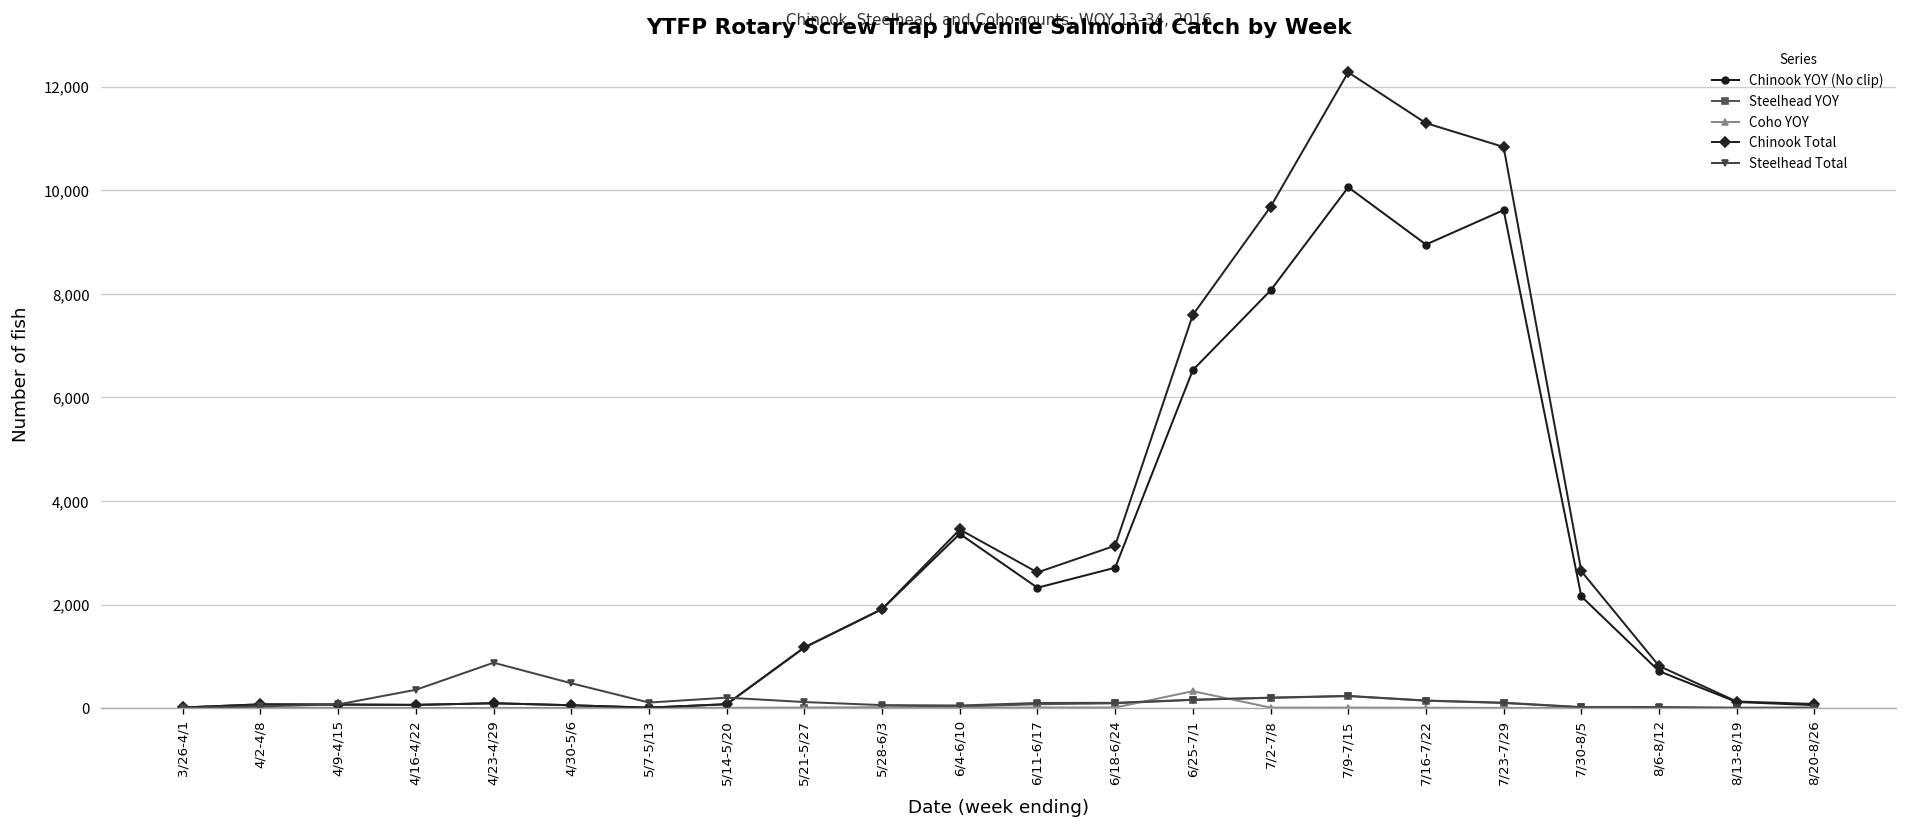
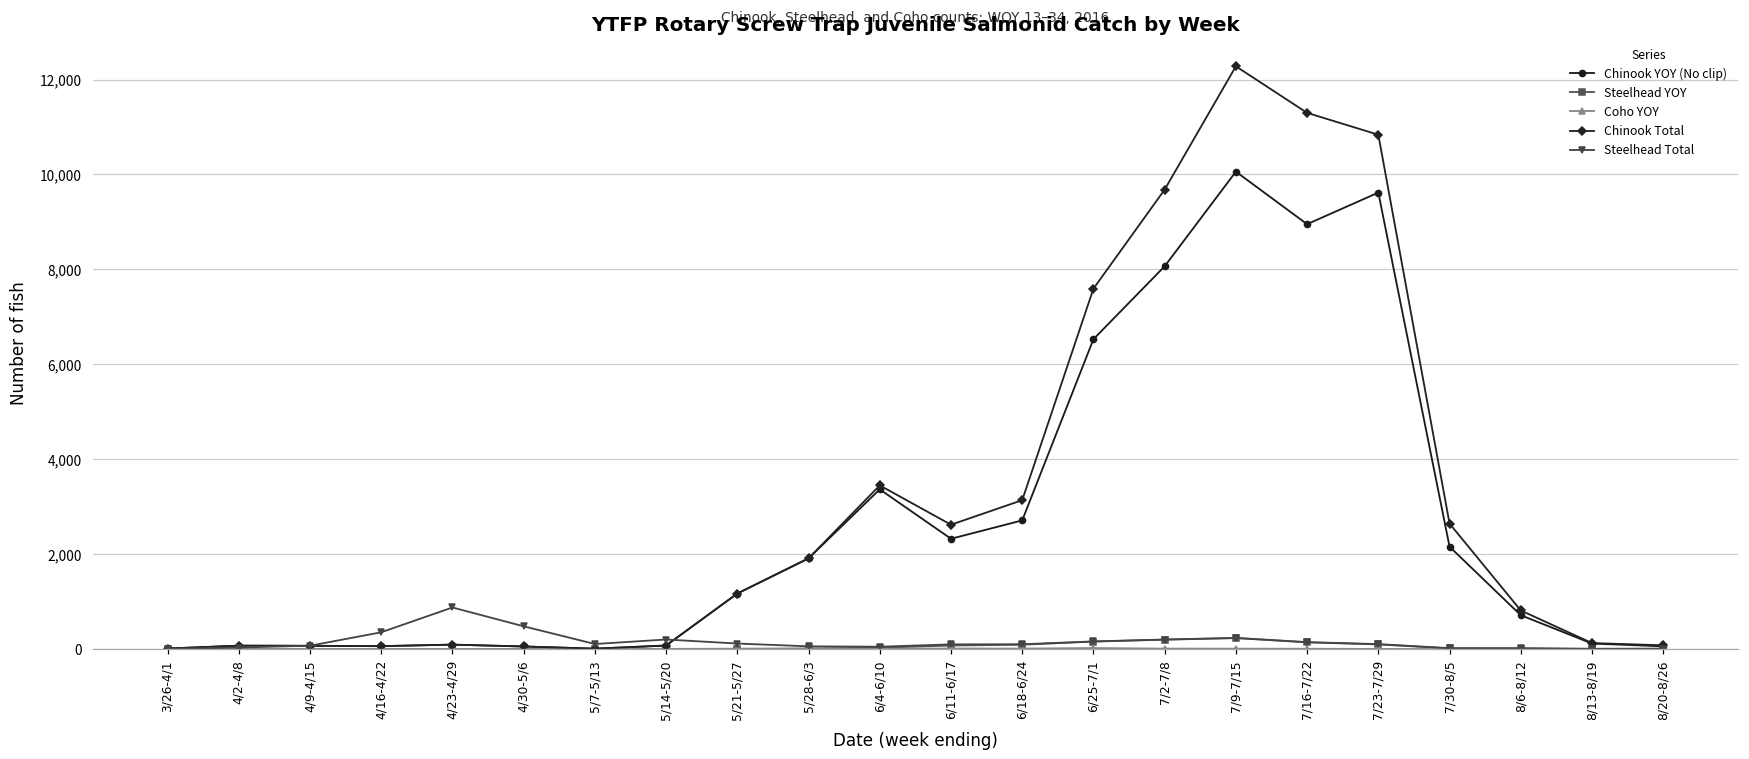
Coho YOY, 6/25-7/1: 300 -> 0
